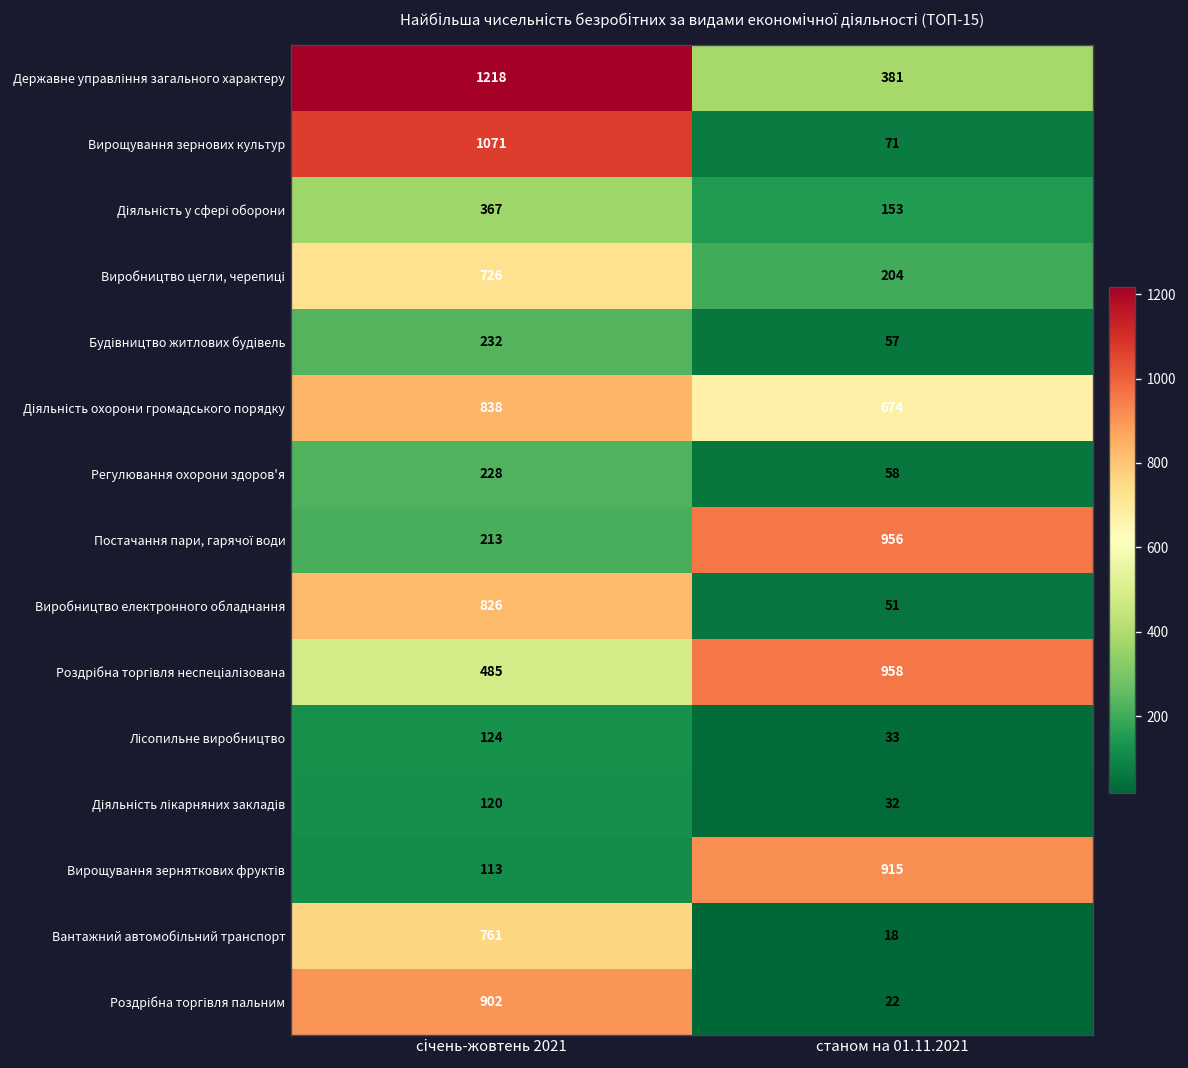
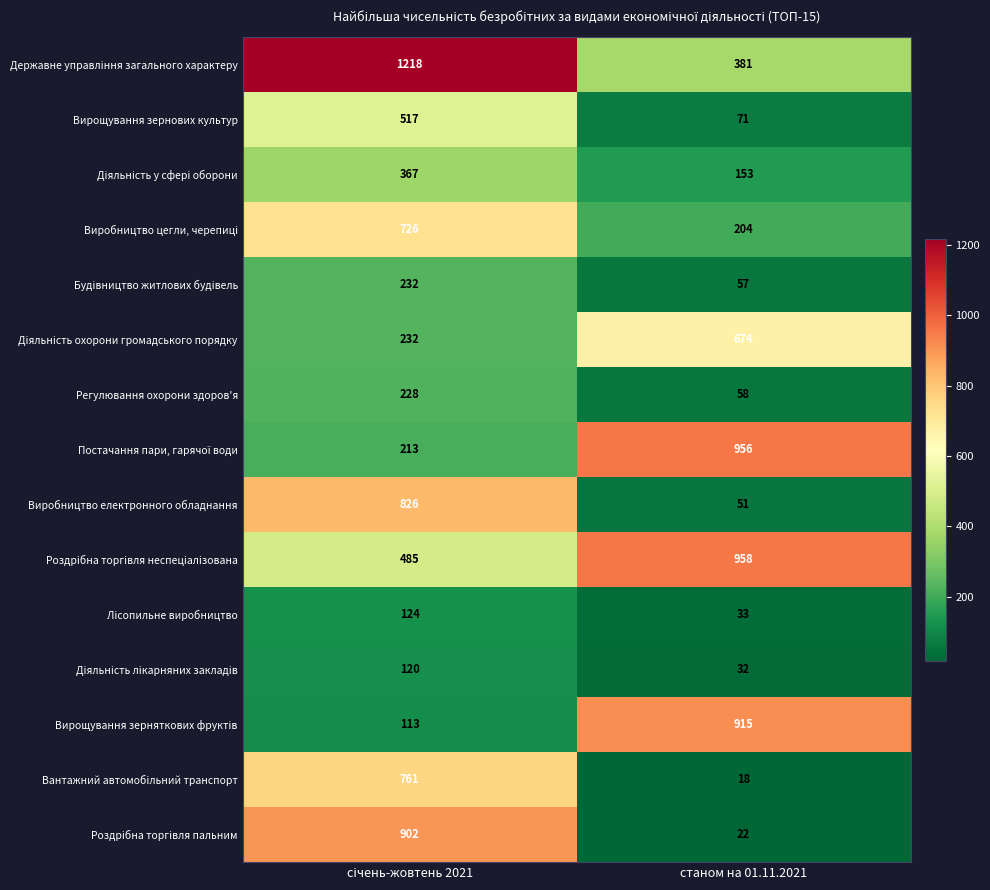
Вирощування зернових культур, січень-жовтень 2021: 1071 -> 517
Діяльність охорони громадського порядку, січень-жовтень 2021: 838 -> 232
